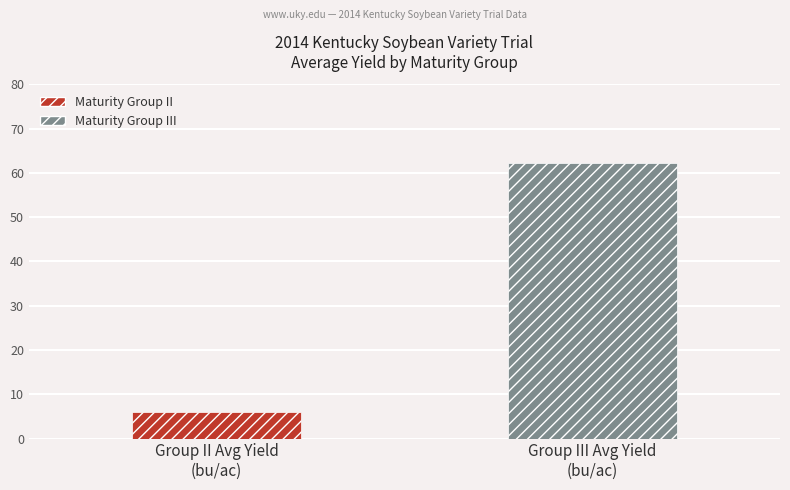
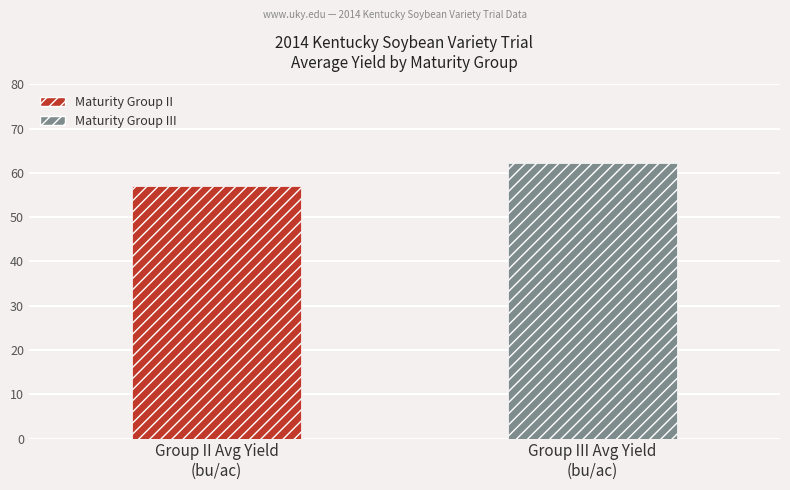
Group II Avg Yield (bu/ac): 6 -> 57
